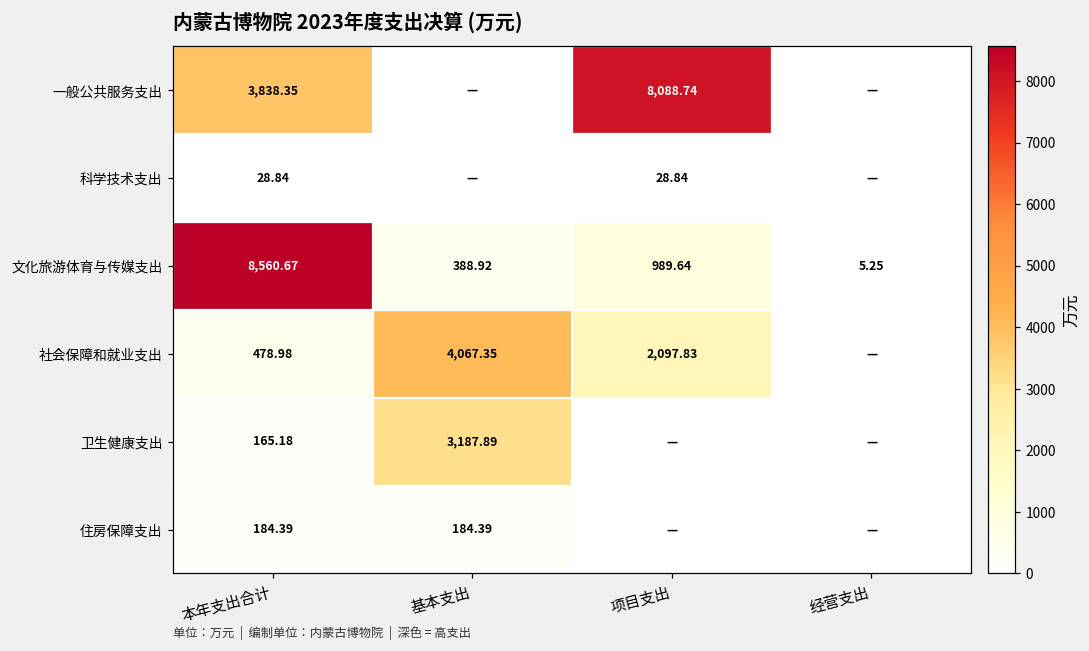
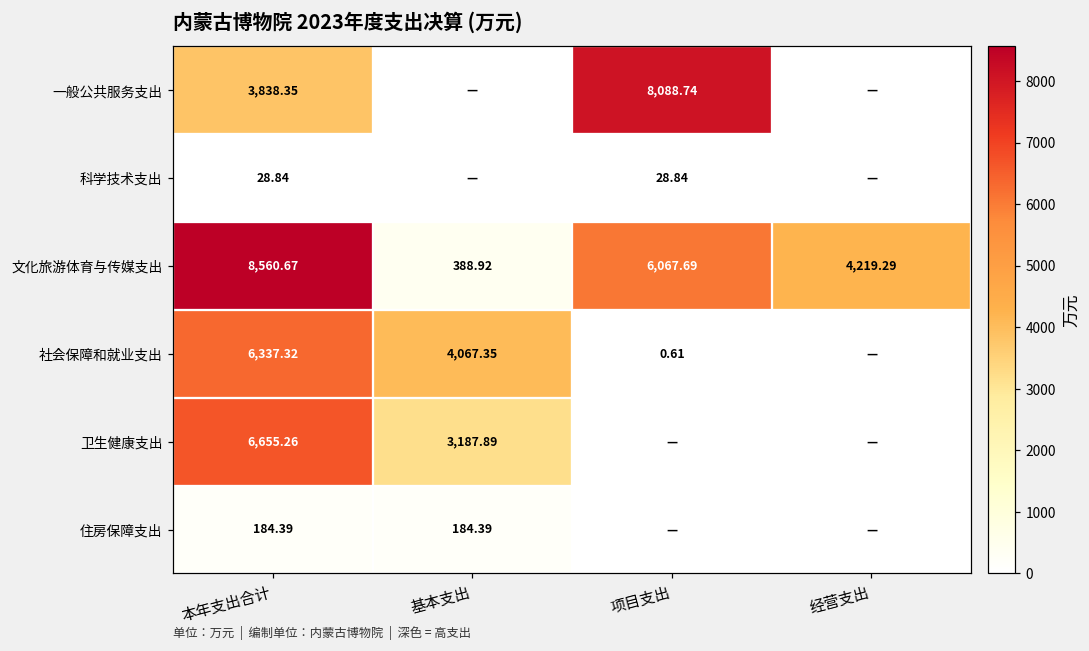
文化旅游体育与传媒支出, 项目支出: 989.64 -> 6,067.69
文化旅游体育与传媒支出, 经营支出: 5.25 -> 4,219.29
社会保障和就业支出, 本年支出合计: 478.98 -> 6,337.32
社会保障和就业支出, 项目支出: 2,097.83 -> 0.61
卫生健康支出, 本年支出合计: 165.18 -> 6,655.26
